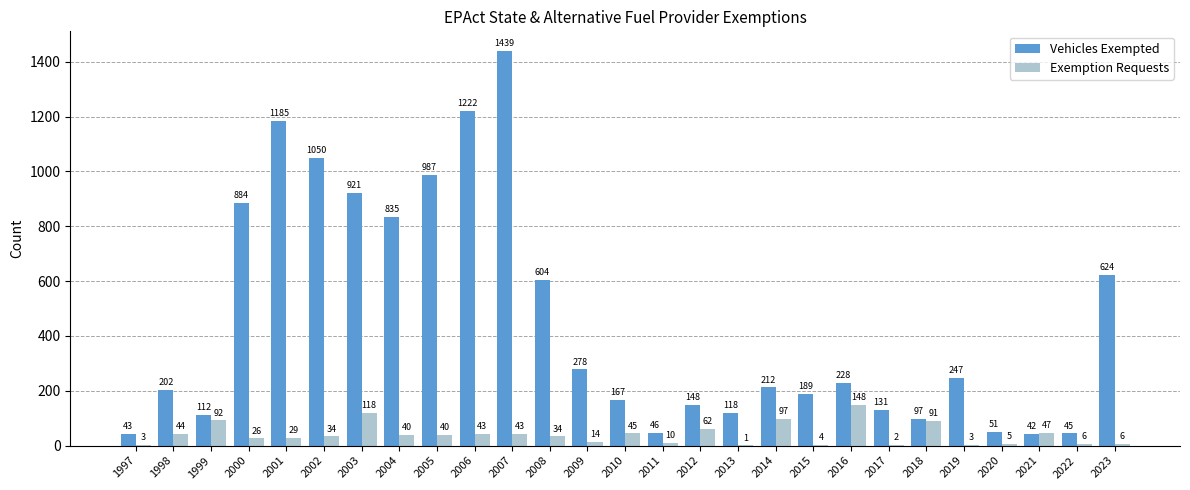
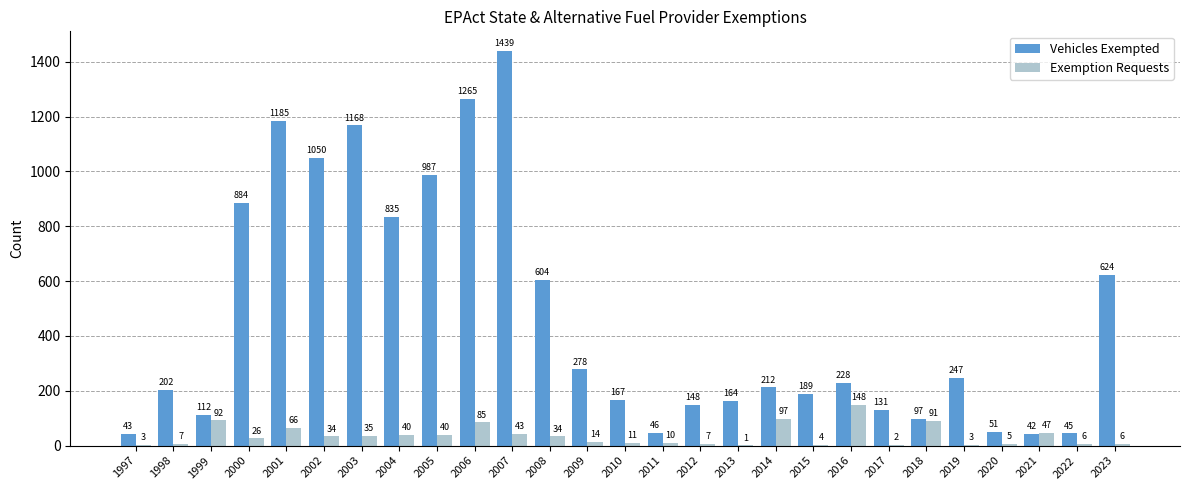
Exemption Requests, 1998: 44 -> 7
Exemption Requests, 2001: 29 -> 66
Vehicles Exempted, 2003: 921 -> 1168
Exemption Requests, 2003: 118 -> 35
Vehicles Exempted, 2006: 1222 -> 1265
Exemption Requests, 2006: 43 -> 85
Exemption Requests, 2010: 45 -> 11
Exemption Requests, 2012: 62 -> 7
Vehicles Exempted, 2013: 118 -> 164
